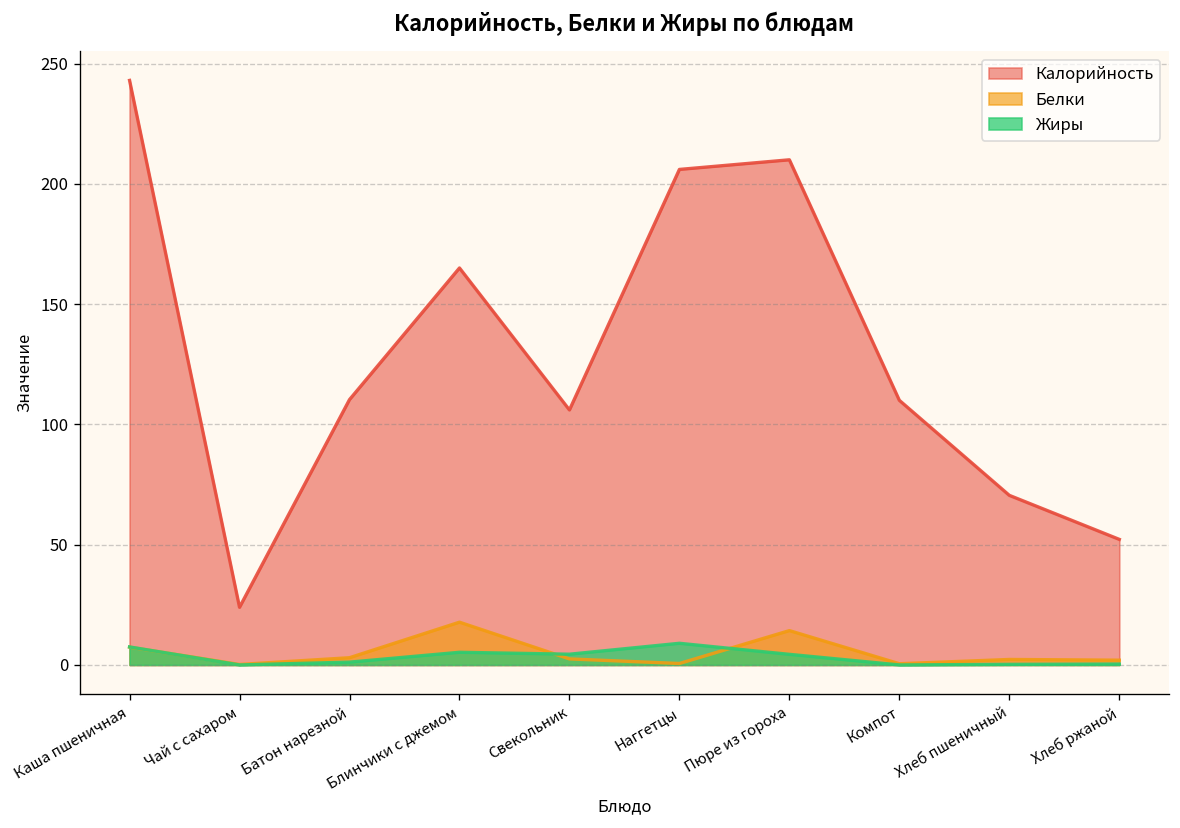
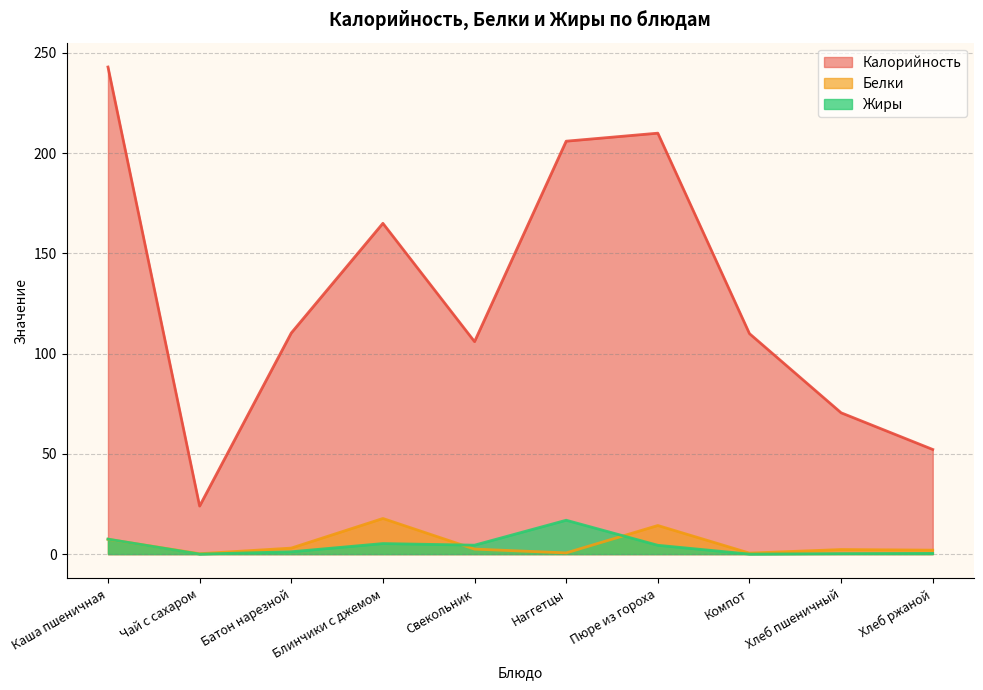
Жиры, Наггетцы: 9 -> 17
